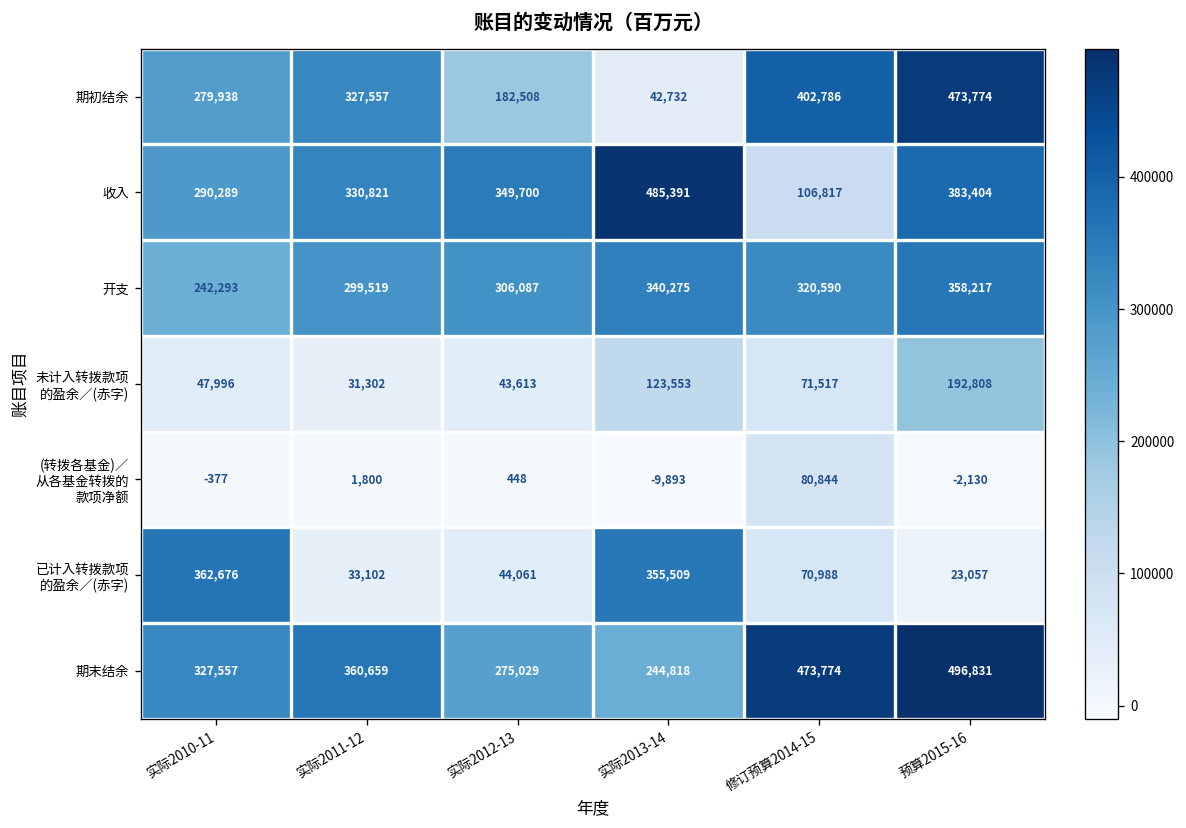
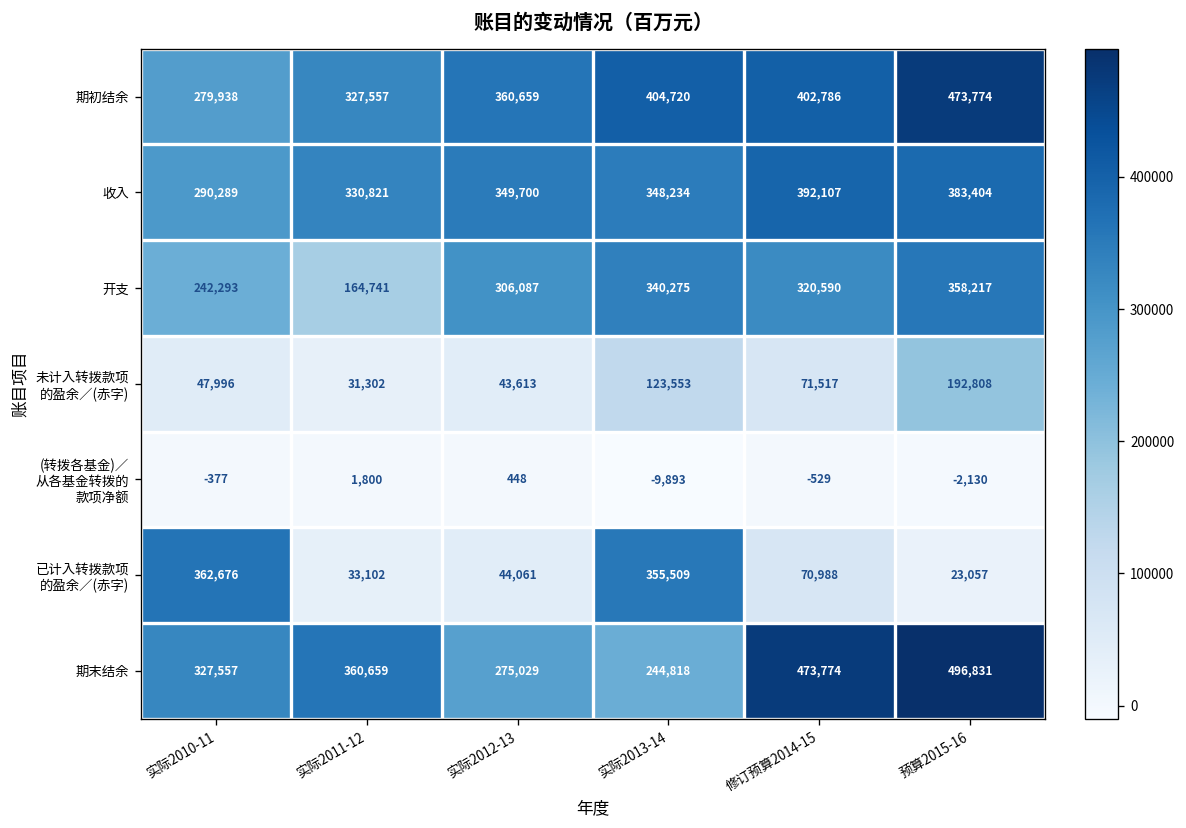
期初结余, 实际2012-13: 182,508 -> 360,659
期初结余, 实际2013-14: 42,732 -> 404,720
收入, 实际2013-14: 485,391 -> 348,234
收入, 修订预算2014-15: 106,817 -> 392,107
开支, 实际2011-12: 299,519 -> 164,741
(转拨各基金)／ 从各基金转拨的 款项净额, 修订预算2014-15: 80,844 -> -529
